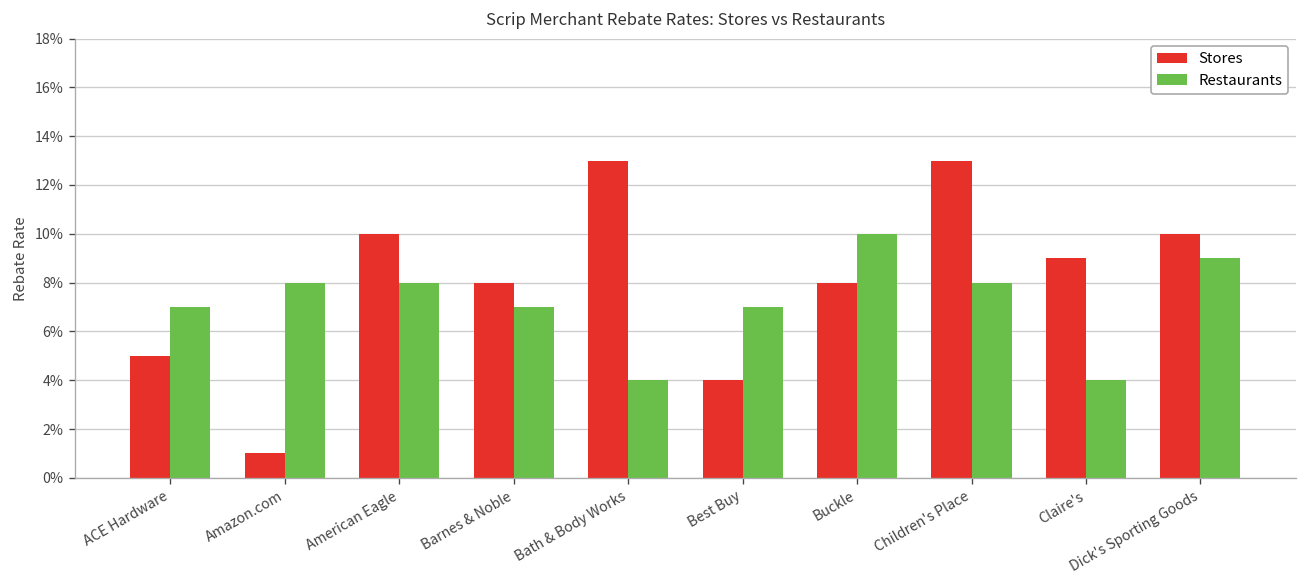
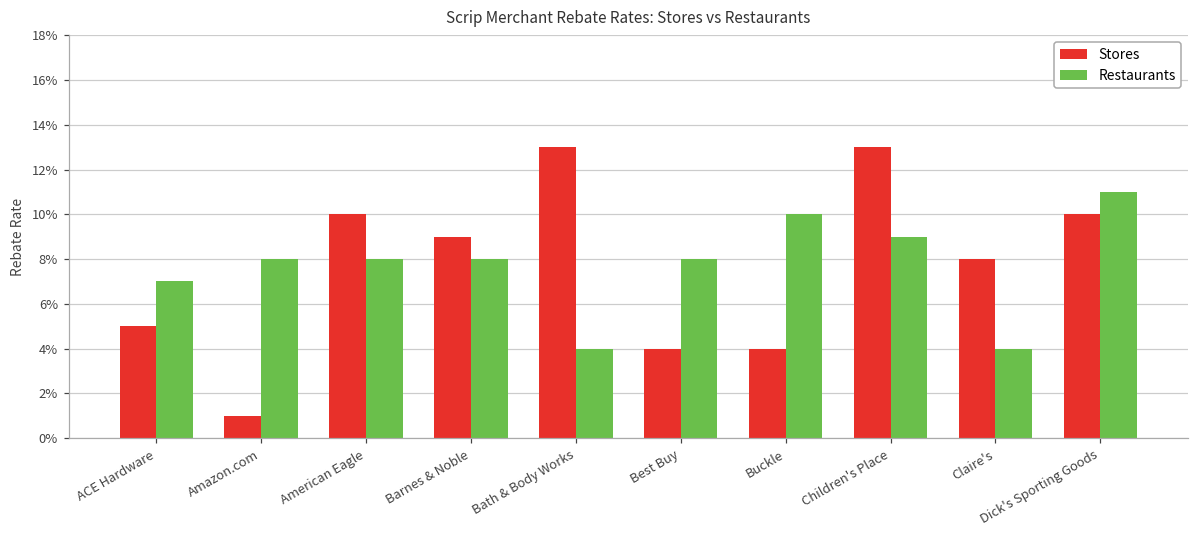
Stores, Barnes & Noble: 8.0% -> 9.0%
Restaurants, Barnes & Noble: 7.0% -> 8.0%
Restaurants, Best Buy: 7.0% -> 8.0%
Stores, Buckle: 8.0% -> 4.0%
Restaurants, Children's Place: 8.0% -> 9.0%
Stores, Claire's: 9.0% -> 8.0%
Restaurants, Dick's Sporting Goods: 9.0% -> 11.0%
